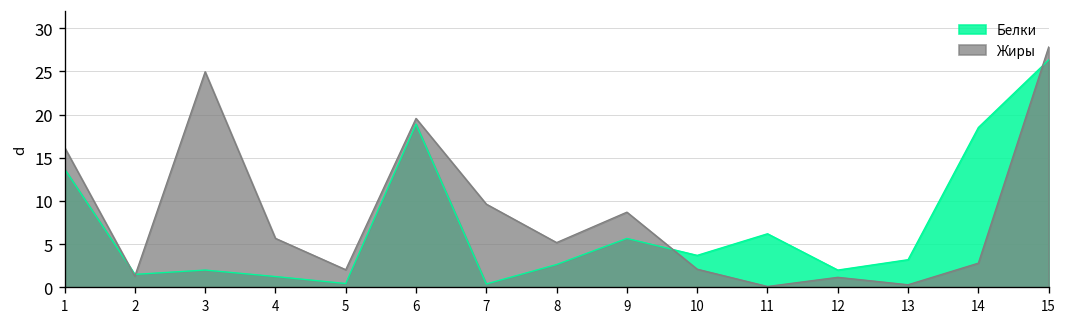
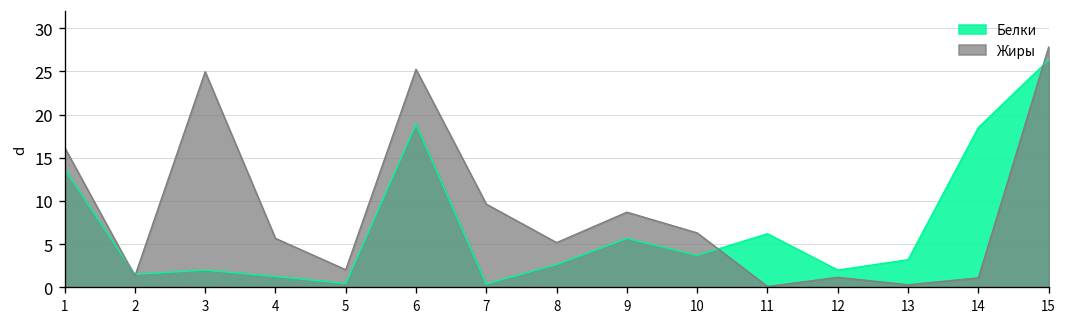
Жиры, 6: 20 -> 25
Жиры, 10: 2 -> 6
Жиры, 14: 3 -> 1
